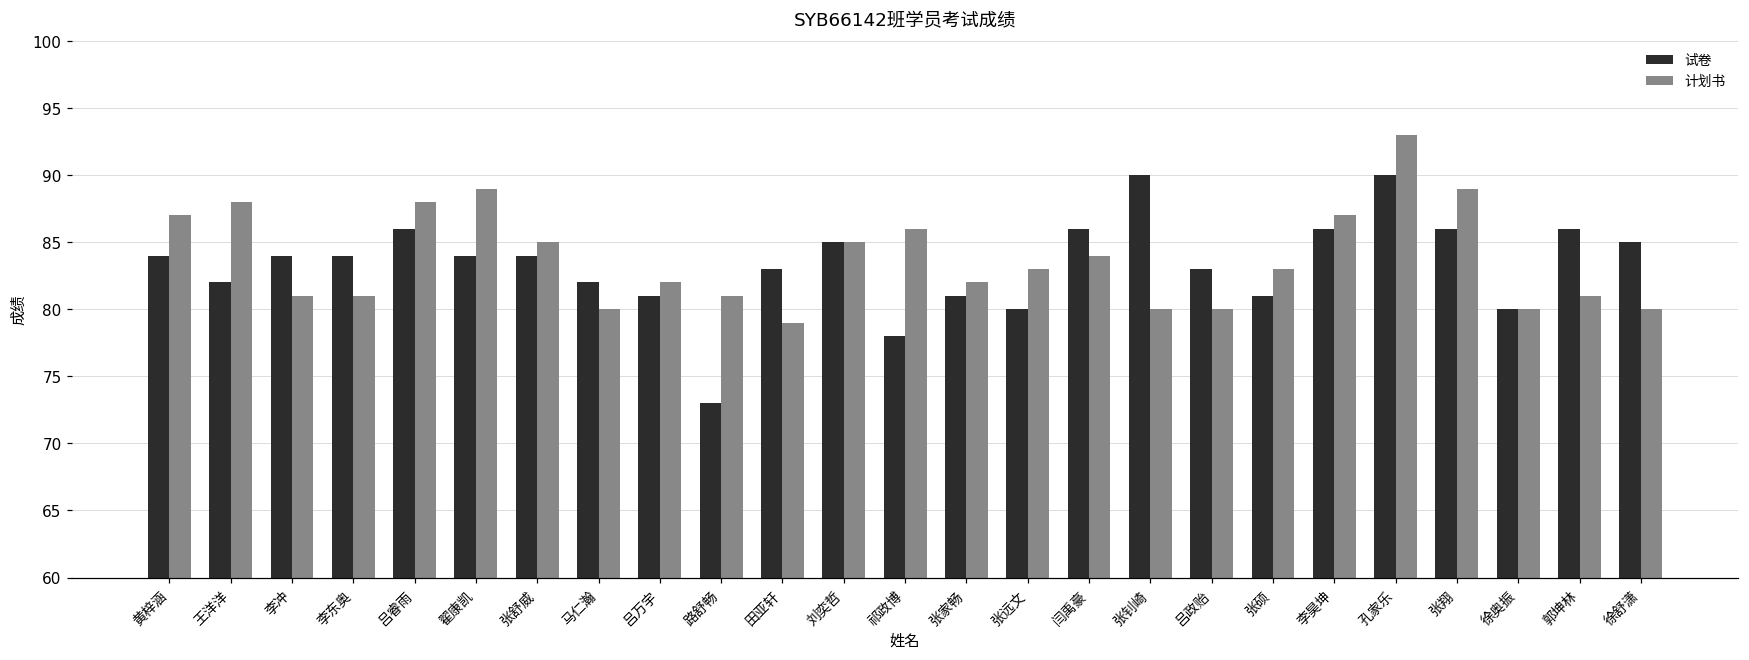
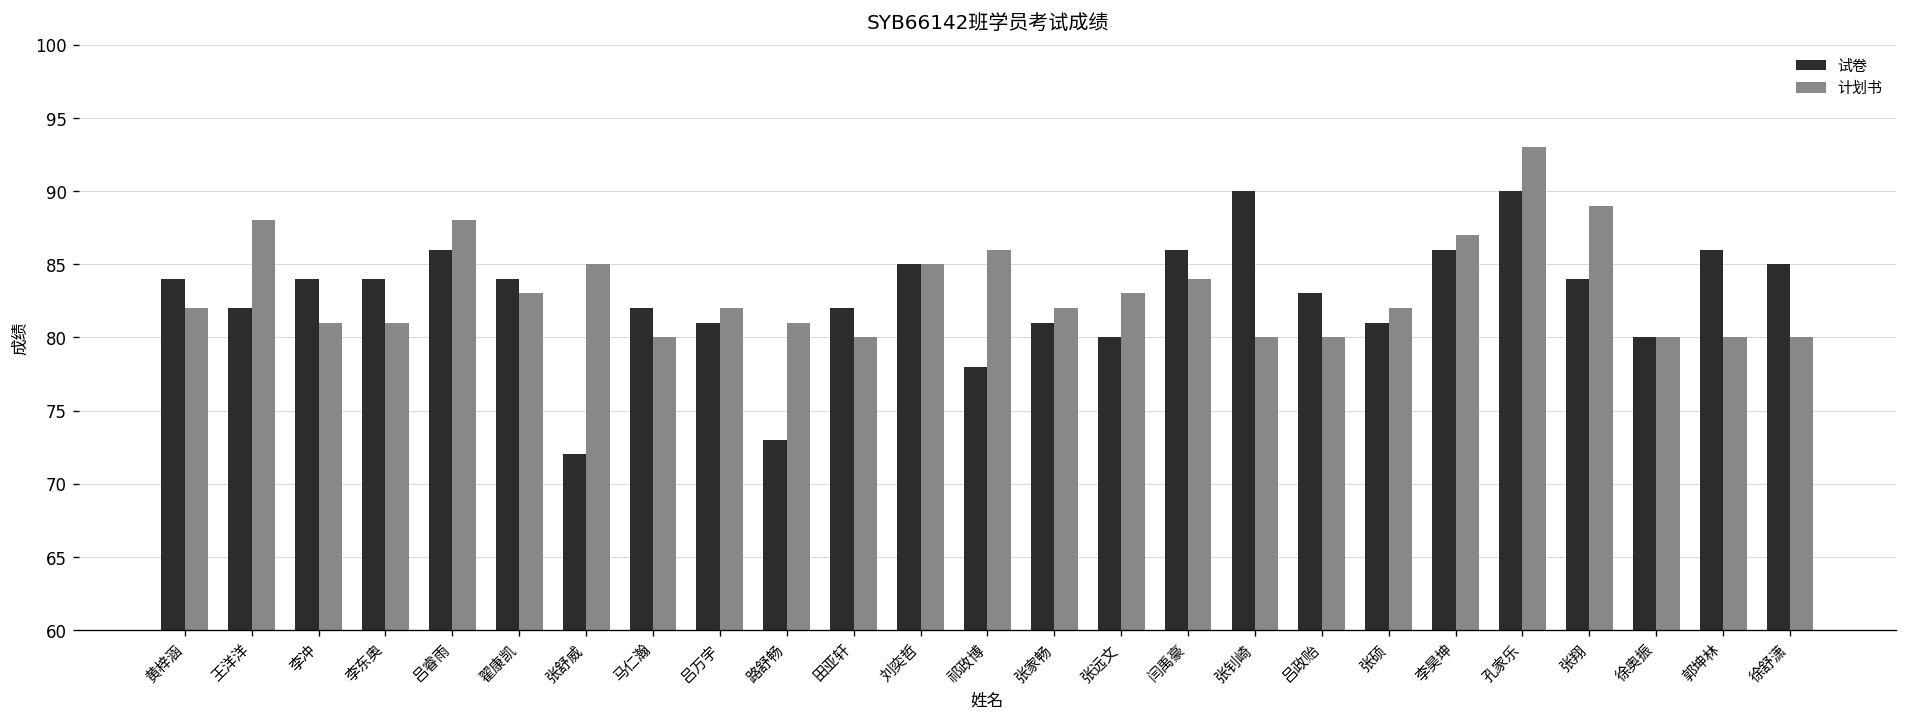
计划书, 黄梓涵: 87 -> 82
计划书, 翟康凯: 89 -> 83
试卷, 张舒威: 84 -> 72
试卷, 田亚轩: 83 -> 82
计划书, 田亚轩: 79 -> 80
计划书, 张硕: 83 -> 82
试卷, 张翔: 86 -> 84
计划书, 郭坤林: 81 -> 80
